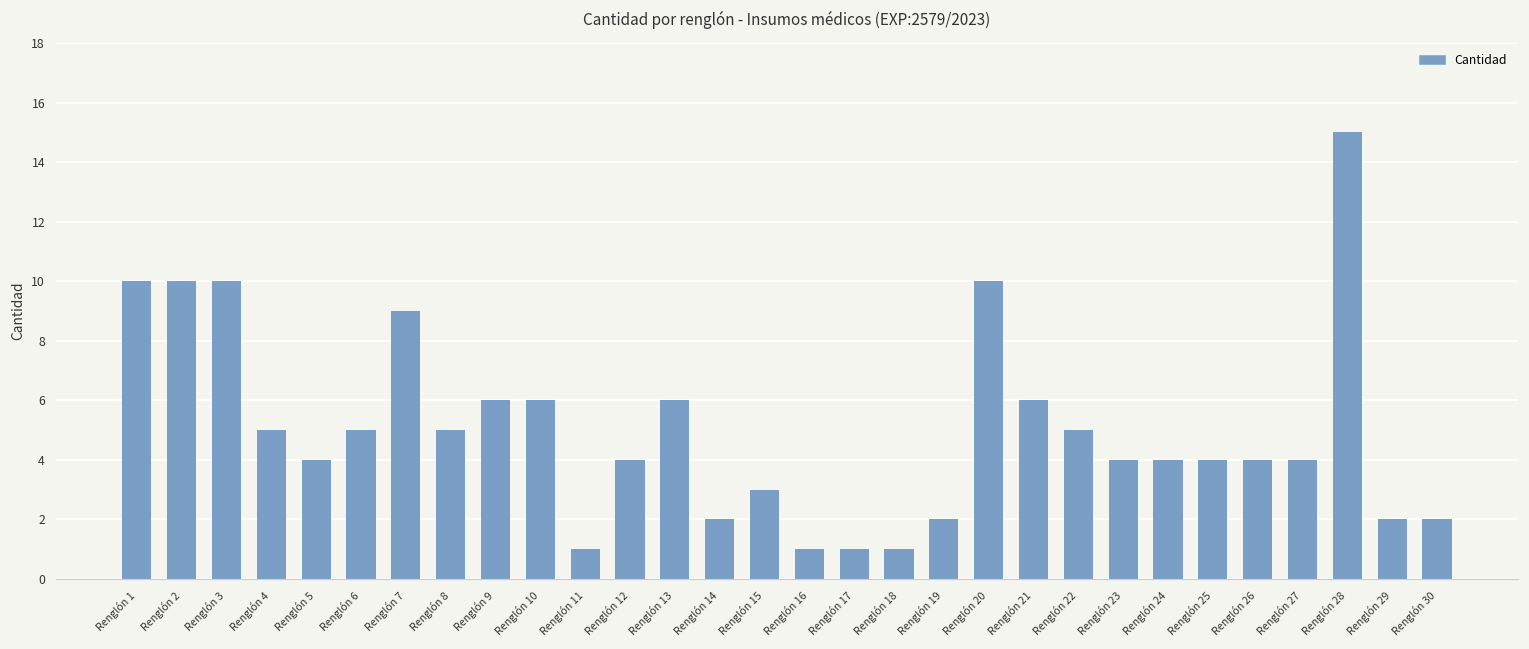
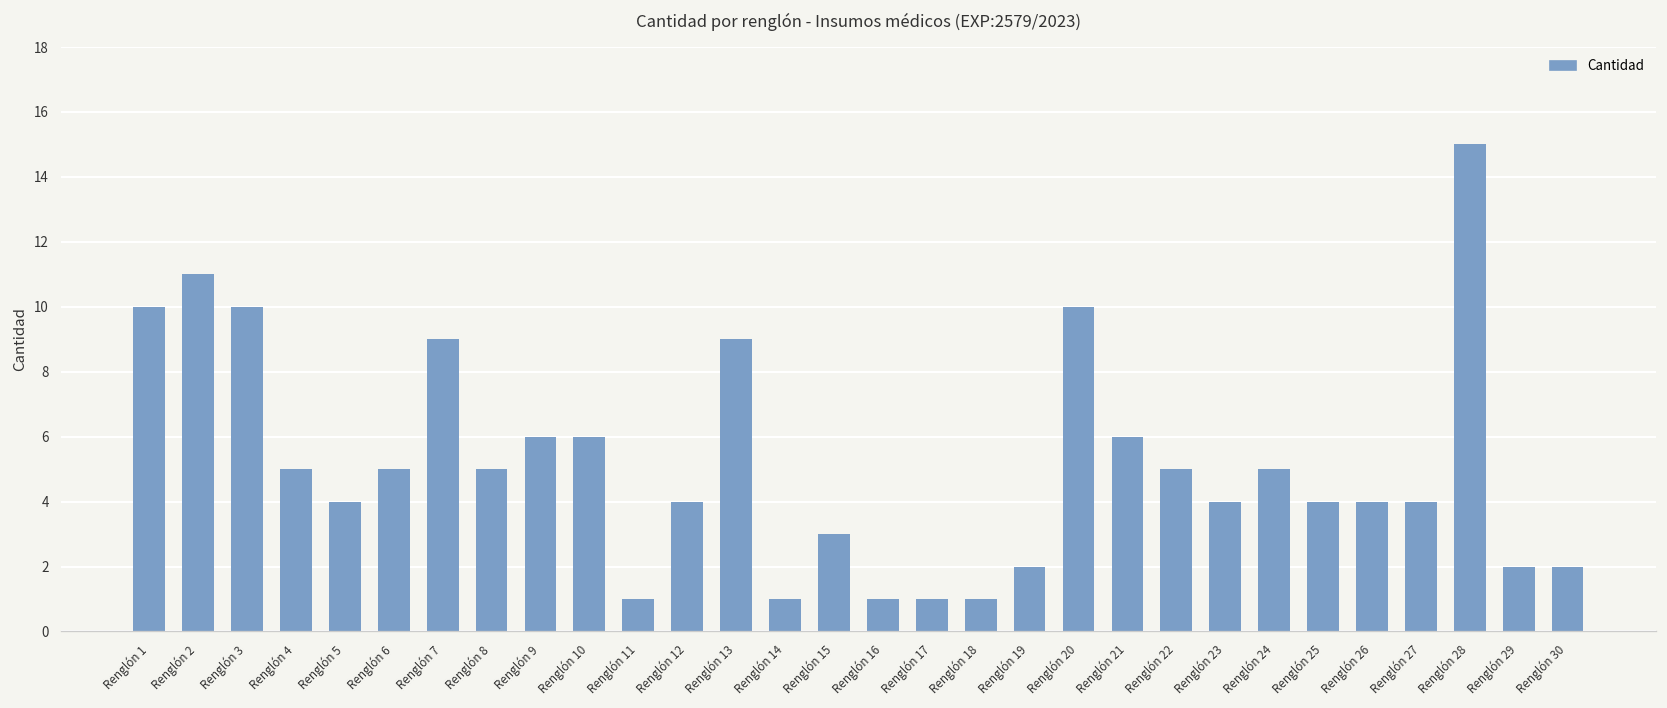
Renglón 2: 10 -> 11
Renglón 13: 6 -> 9
Renglón 14: 2 -> 1
Renglón 24: 4 -> 5
